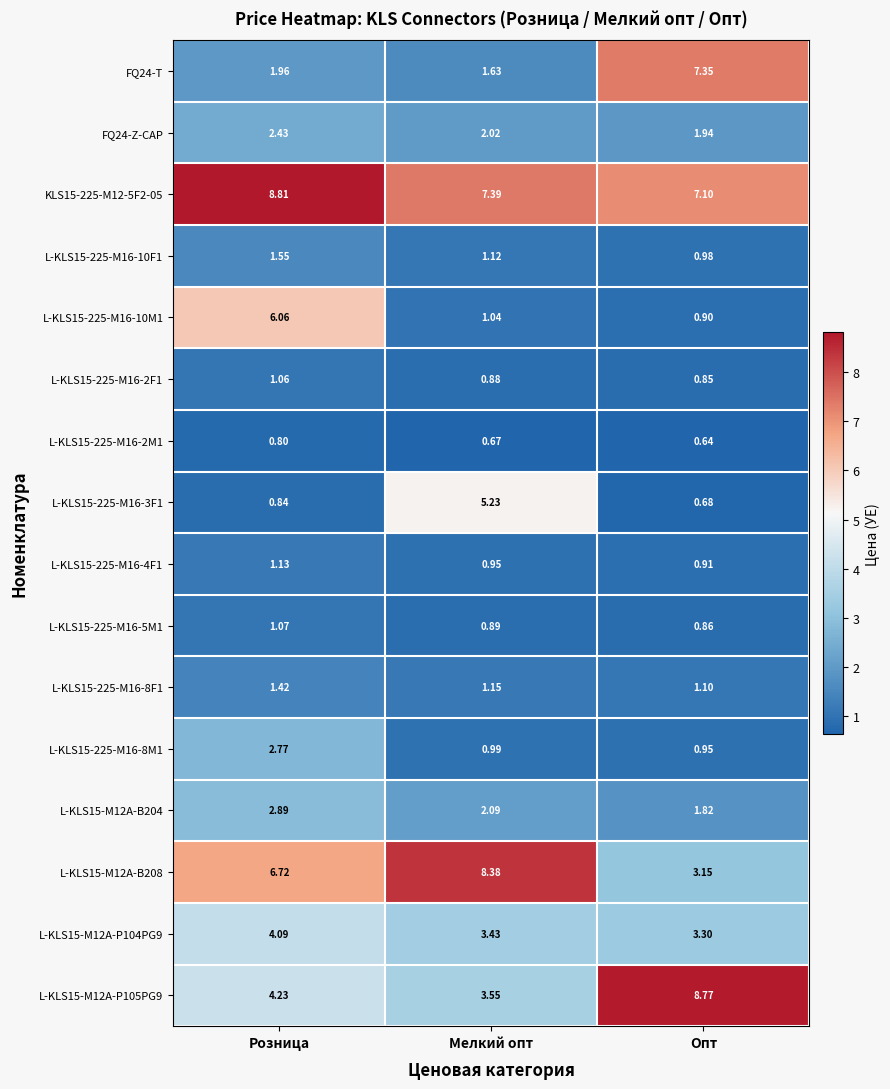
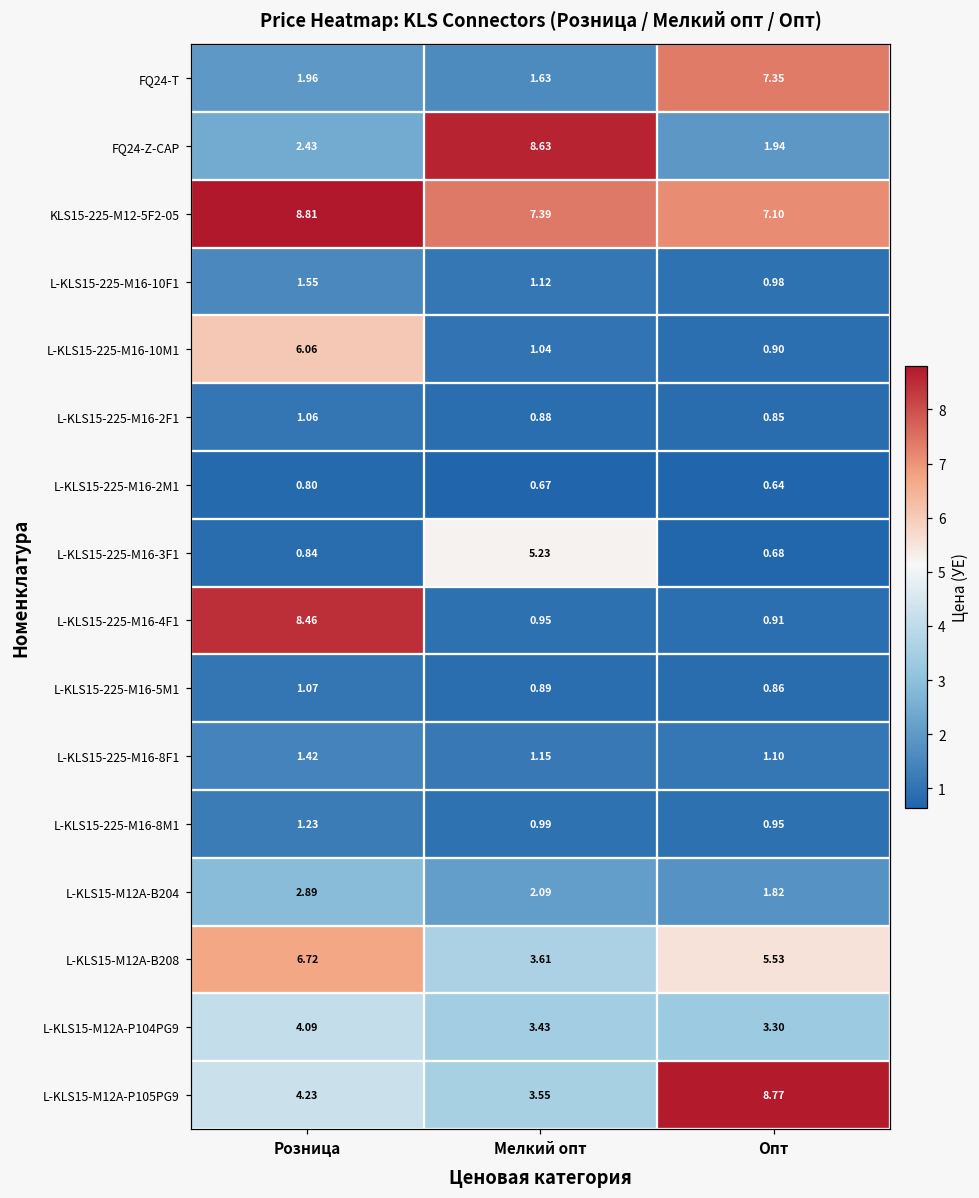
FQ24-Z-CAP, Мелкий опт: 2.02 -> 8.63
L-KLS15-225-M16-4F1, Розница: 1.13 -> 8.46
L-KLS15-225-M16-8M1, Розница: 2.77 -> 1.23
L-KLS15-M12A-B208, Мелкий опт: 8.38 -> 3.61
L-KLS15-M12A-B208, Опт: 3.15 -> 5.53
